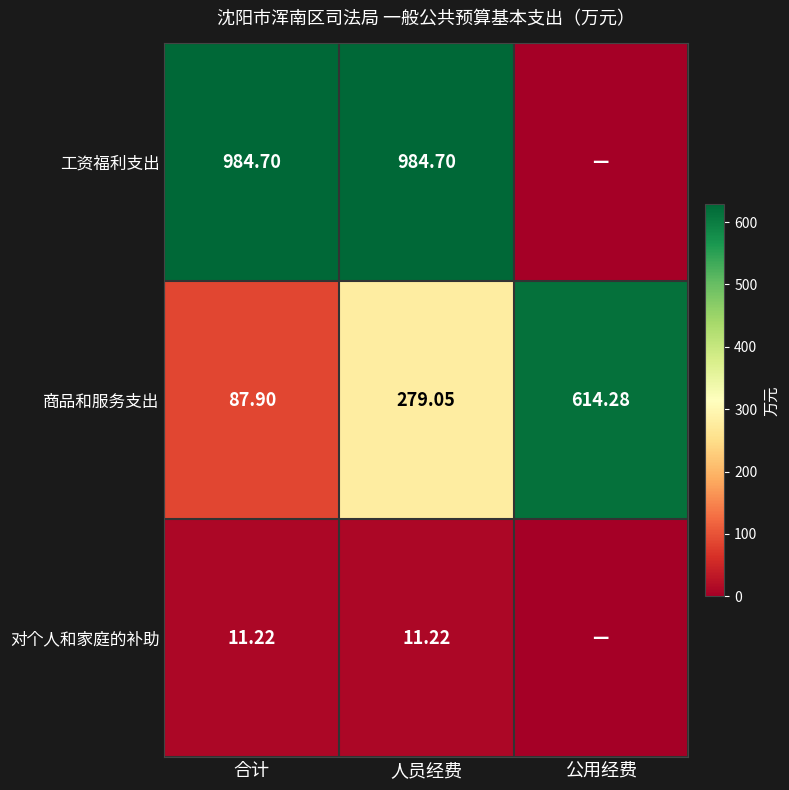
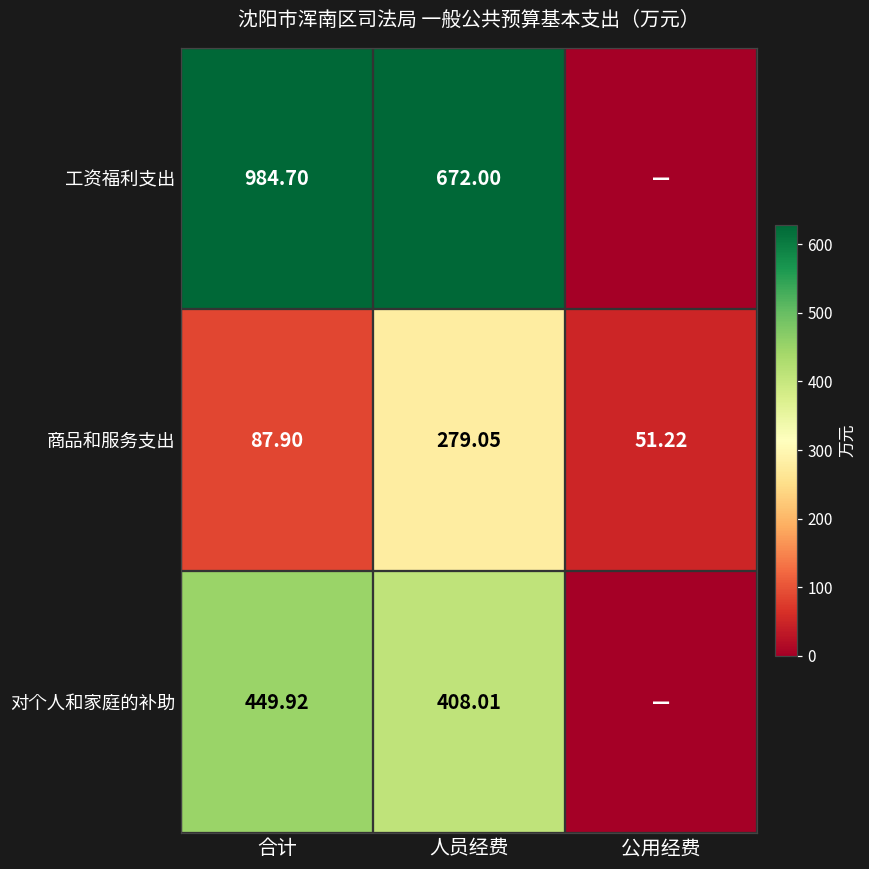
工资福利支出, 人员经费: 984.70 -> 672.00
商品和服务支出, 公用经费: 614.28 -> 51.22
对个人和家庭的补助, 合计: 11.22 -> 449.92
对个人和家庭的补助, 人员经费: 11.22 -> 408.01
